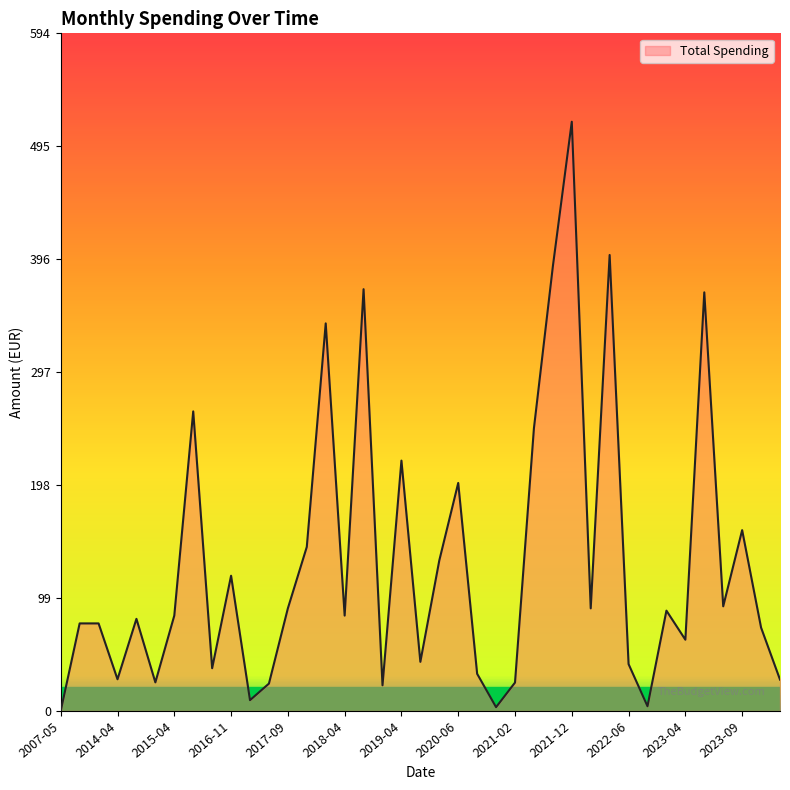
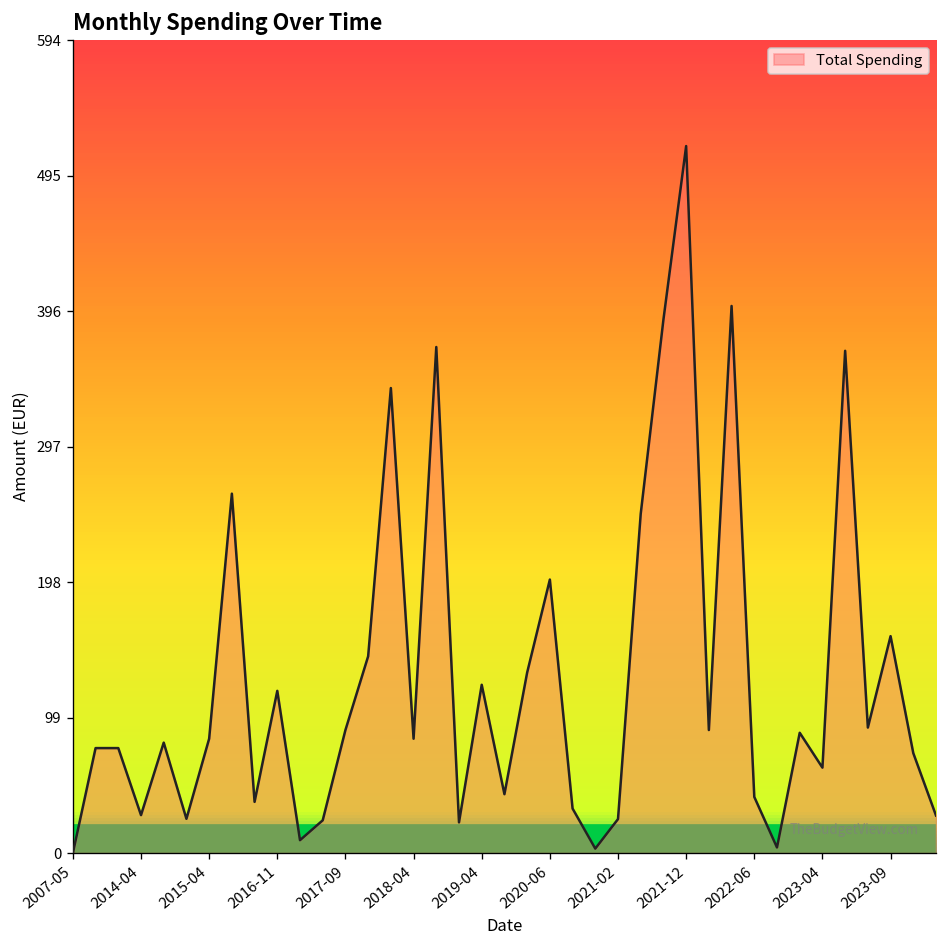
2019-04: 220 -> 123
